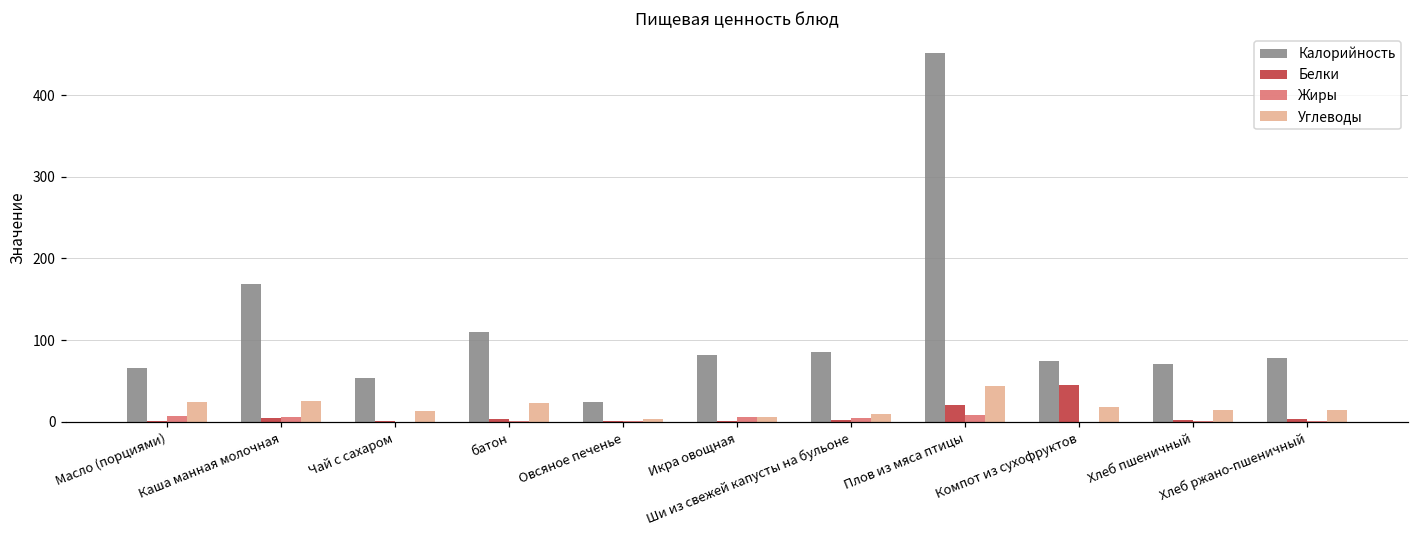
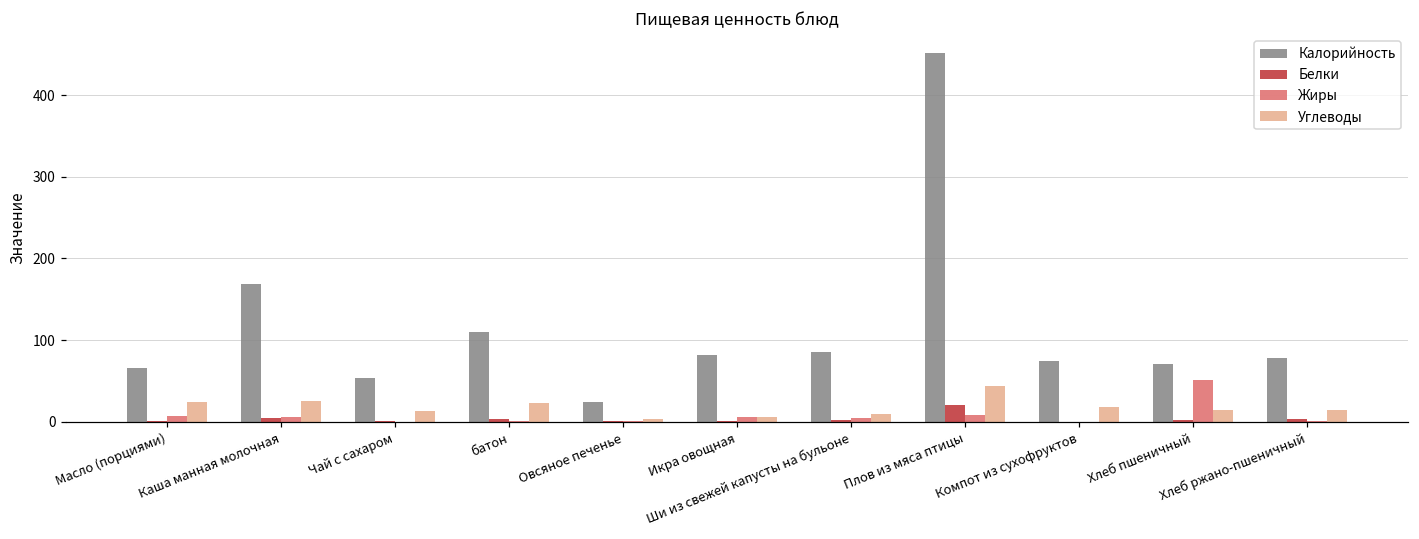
Белки, Компот из сухофруктов: 50 -> 0
Жиры, Хлеб пшеничный: 0 -> 50
